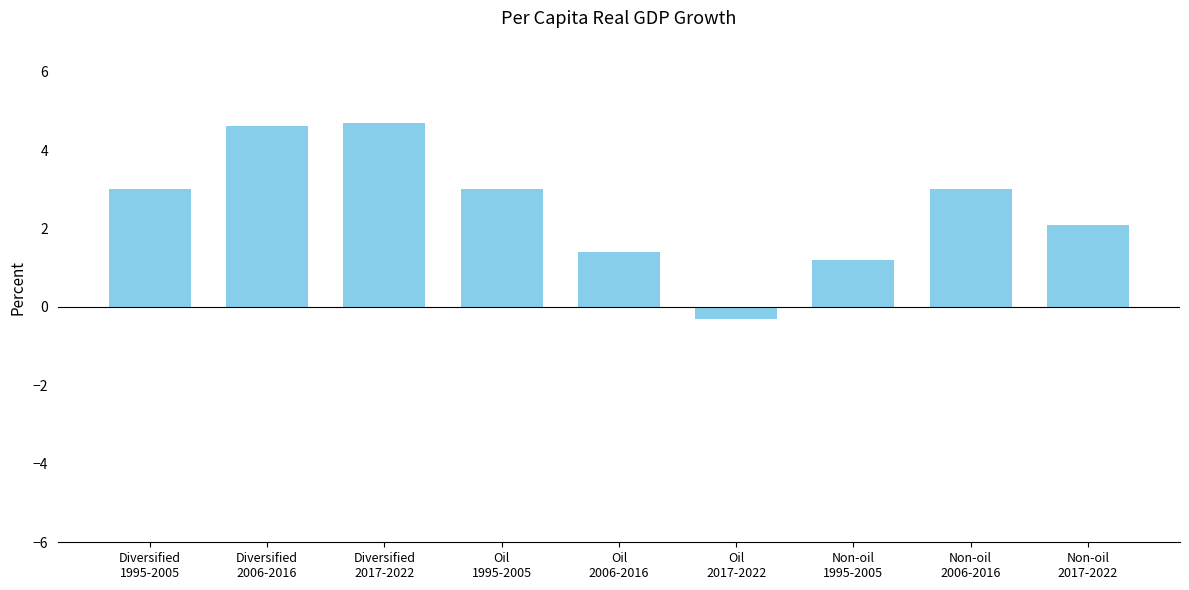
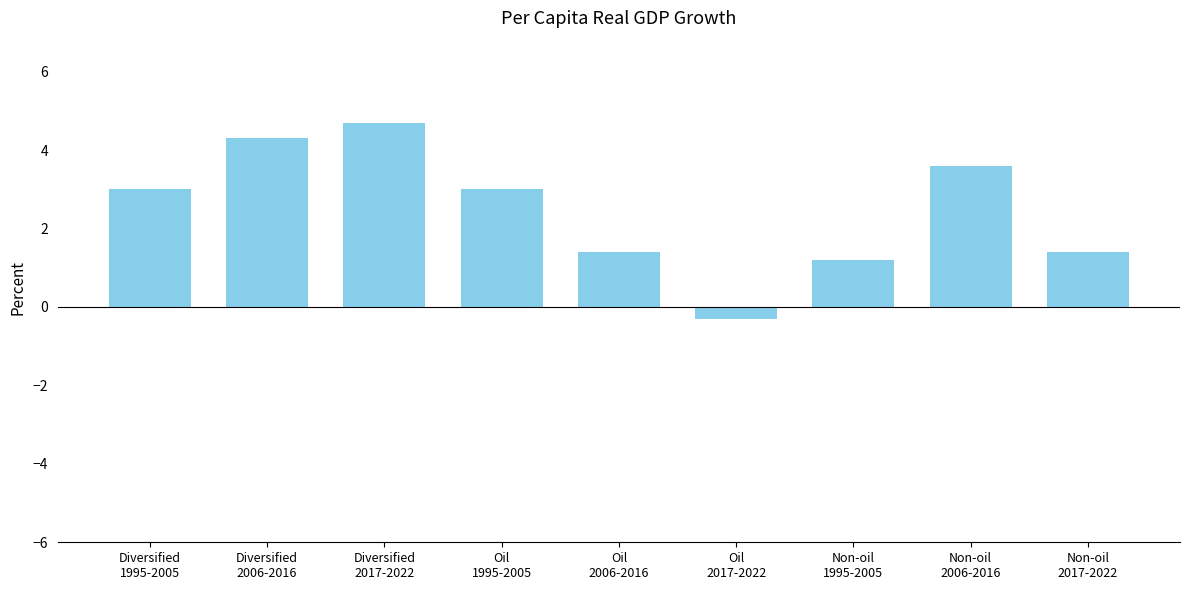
Diversified 2006-2016: 4.6 -> 4.3
Non-oil 2006-2016: 3.0 -> 3.6
Non-oil 2017-2022: 2.1 -> 1.4
